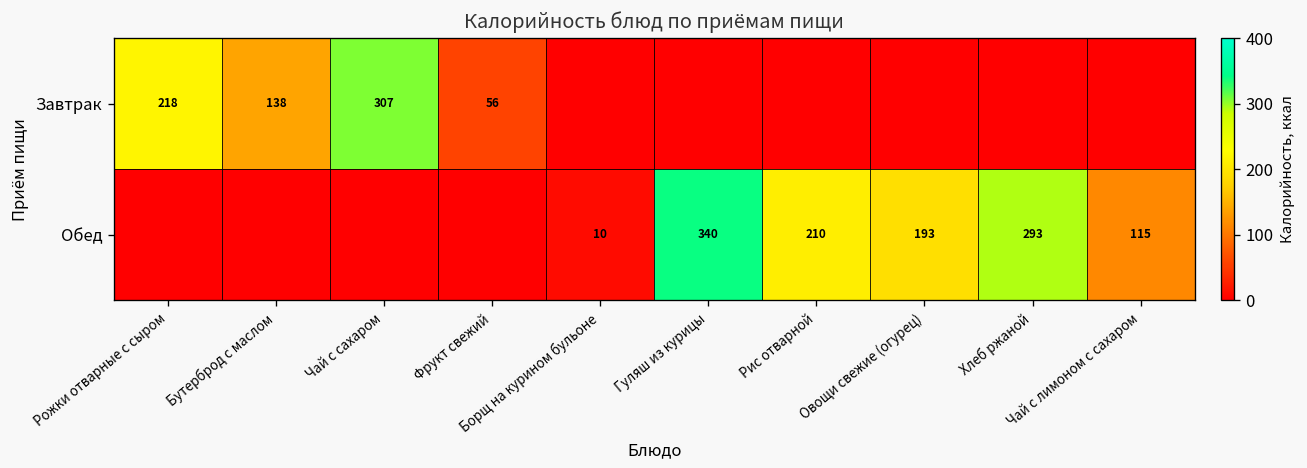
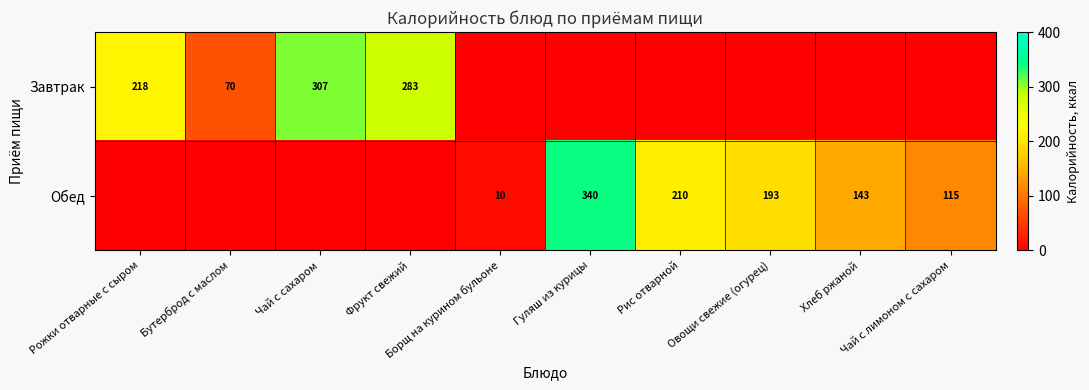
Завтрак, Бутерброд с маслом: 138 -> 70
Завтрак, Фрукт свежий: 56 -> 283
Обед, Хлеб ржаной: 293 -> 143
